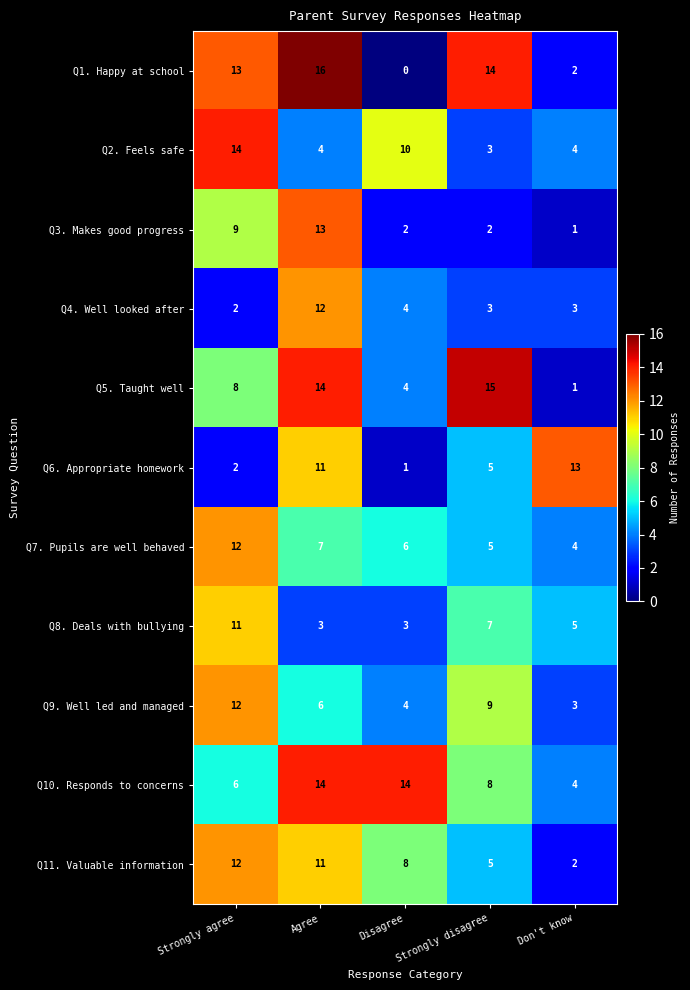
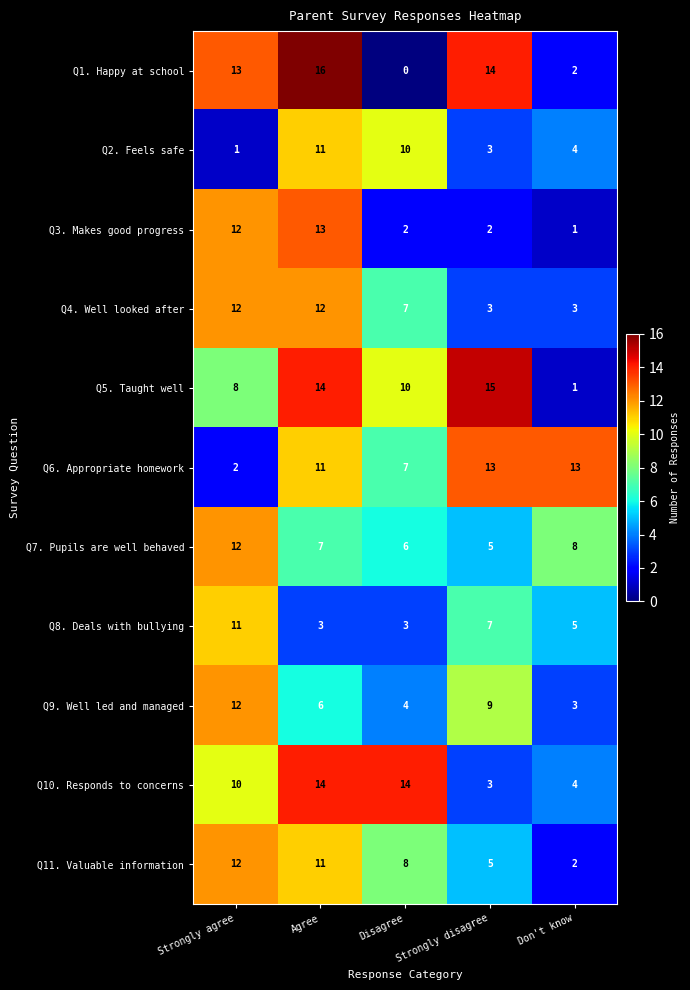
Q2. Feels safe, Strongly agree: 14 -> 1
Q2. Feels safe, Agree: 4 -> 11
Q3. Makes good progress, Strongly agree: 9 -> 12
Q4. Well looked after, Strongly agree: 2 -> 12
Q4. Well looked after, Disagree: 4 -> 7
Q5. Taught well, Disagree: 4 -> 10
Q6. Appropriate homework, Disagree: 1 -> 7
Q6. Appropriate homework, Strongly disagree: 5 -> 13
Q7. Pupils are well behaved, Don't know: 4 -> 8
Q10. Responds to concerns, Strongly agree: 6 -> 10
Q10. Responds to concerns, Strongly disagree: 8 -> 3
